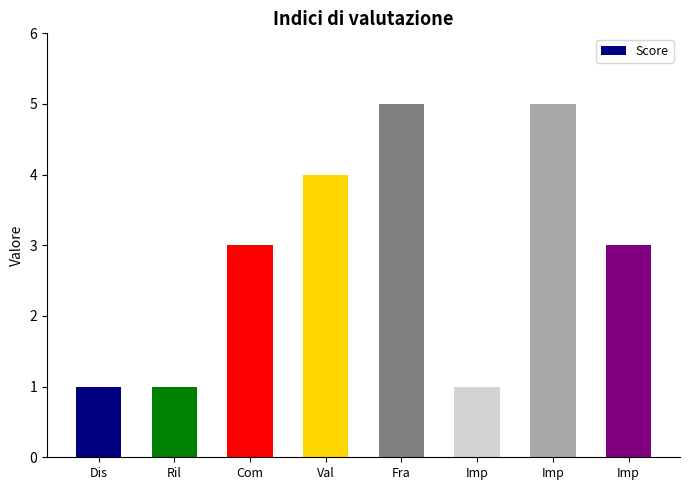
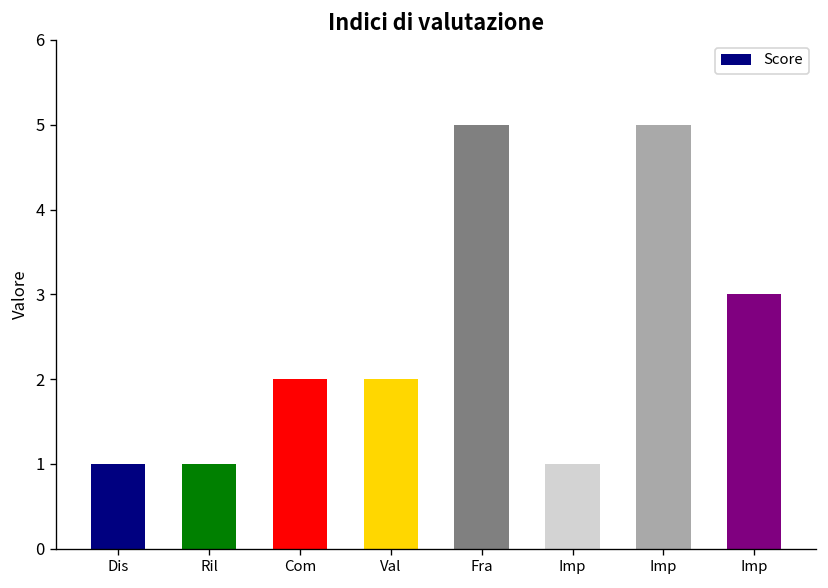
Com: 3 -> 2
Val: 4 -> 2
